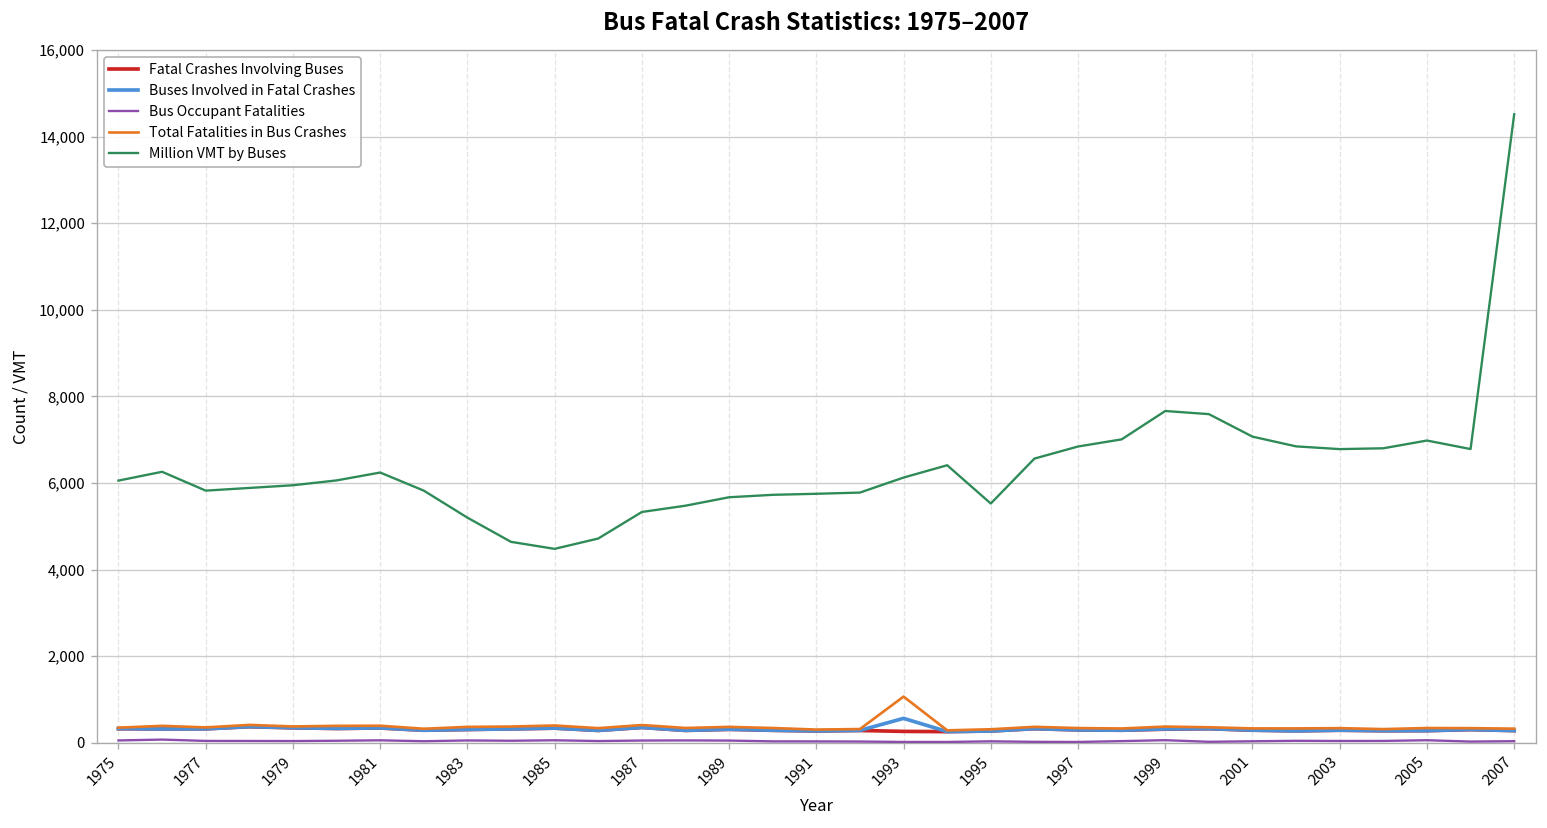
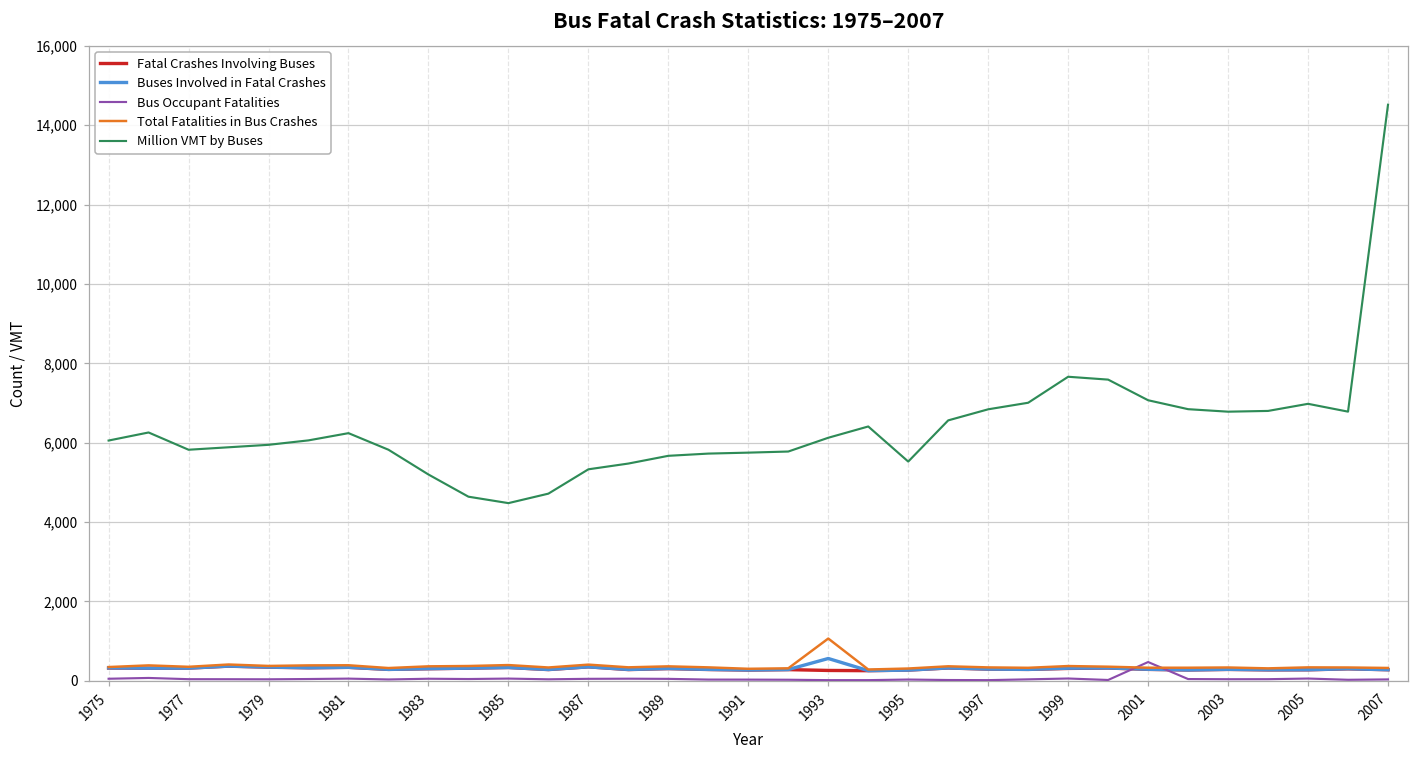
Bus Occupant Fatalities, 2001: 0 -> 500
